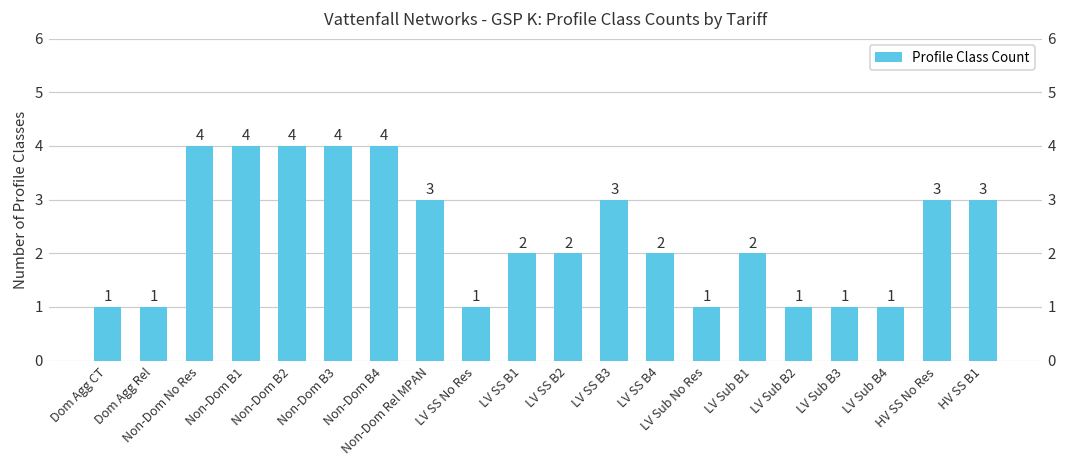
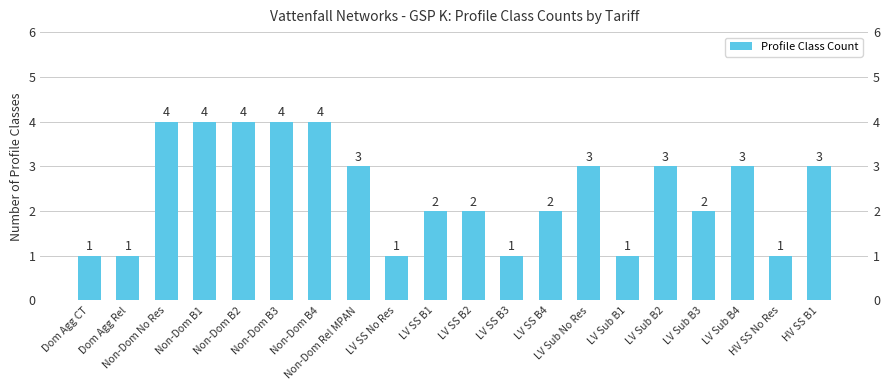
LV SS B3: 3 -> 1
LV Sub No Res: 1 -> 3
LV Sub B1: 2 -> 1
LV Sub B2: 1 -> 3
LV Sub B3: 1 -> 2
LV Sub B4: 1 -> 3
HV SS No Res: 3 -> 1
